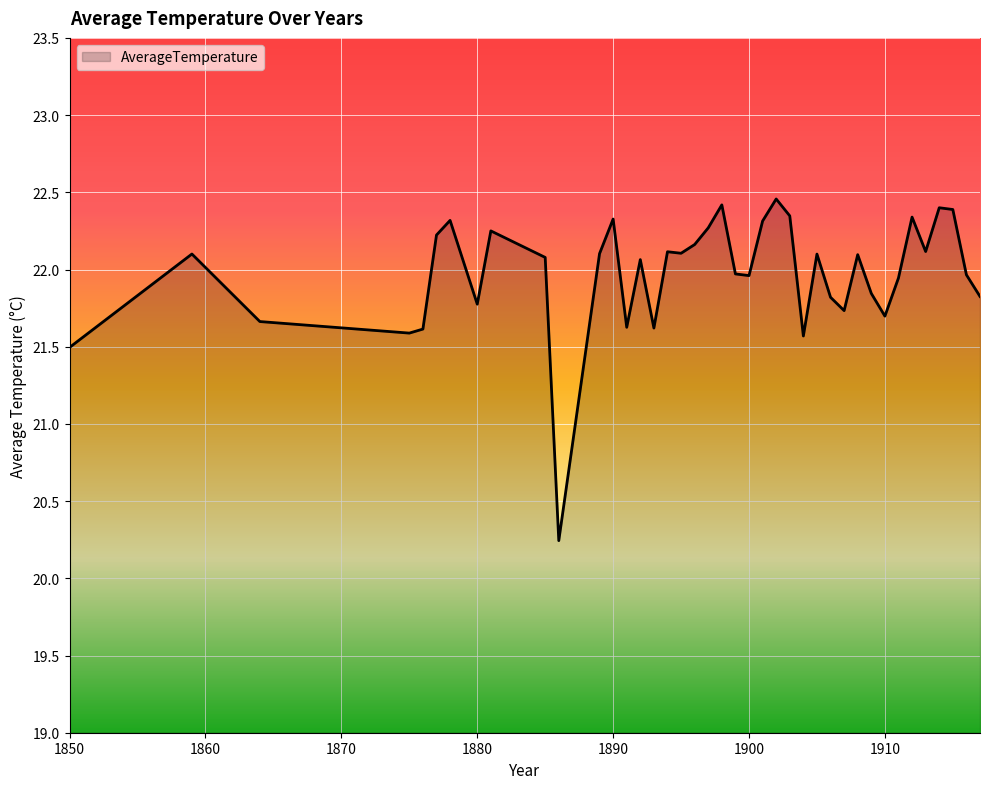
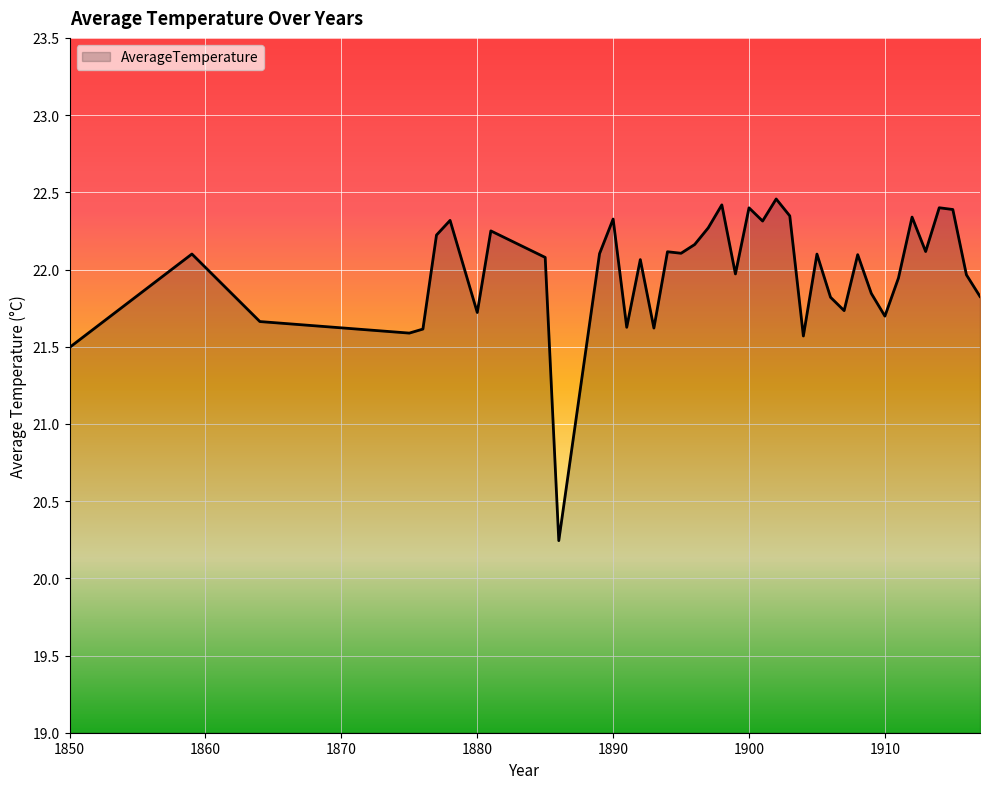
1880: 21.78 -> 21.72
1900: 21.96 -> 22.40
